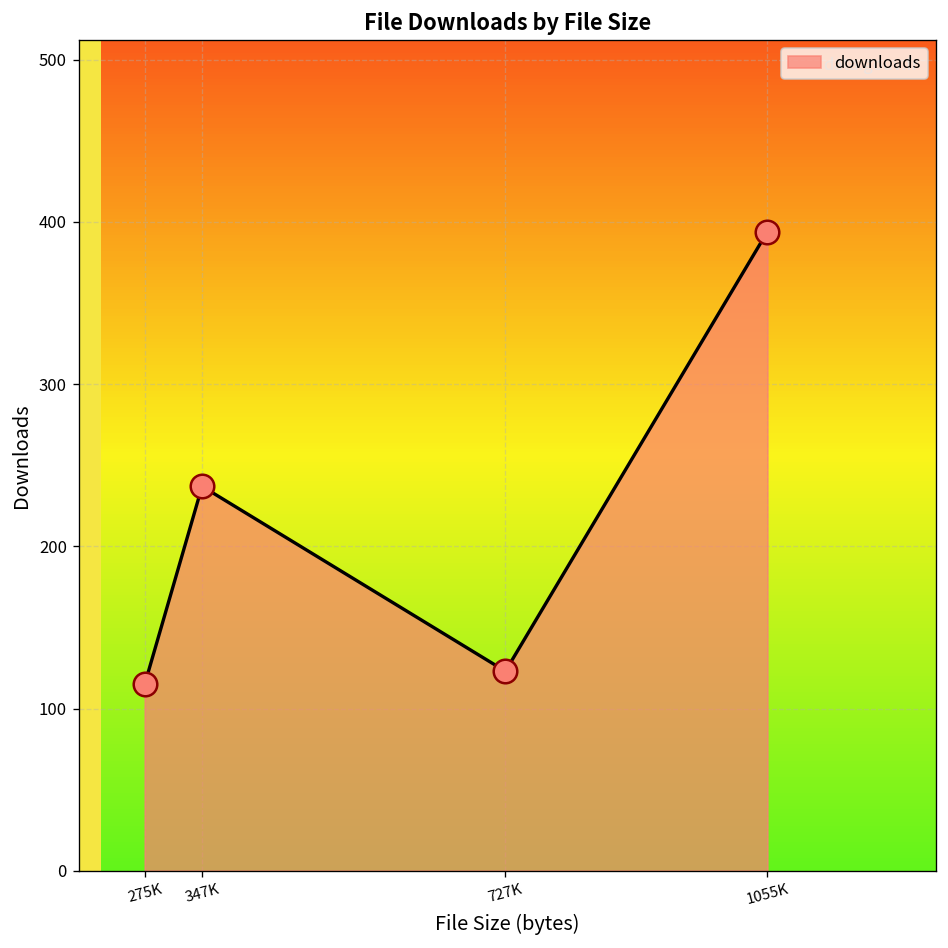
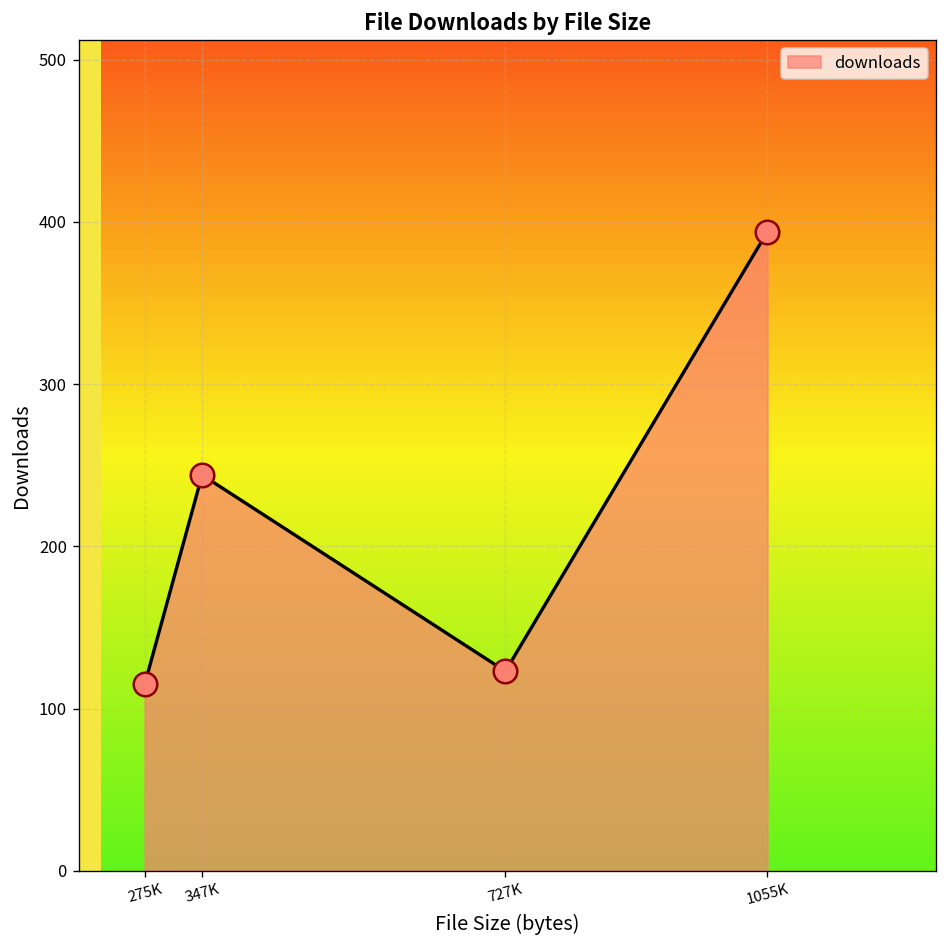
347K: 237 -> 244
